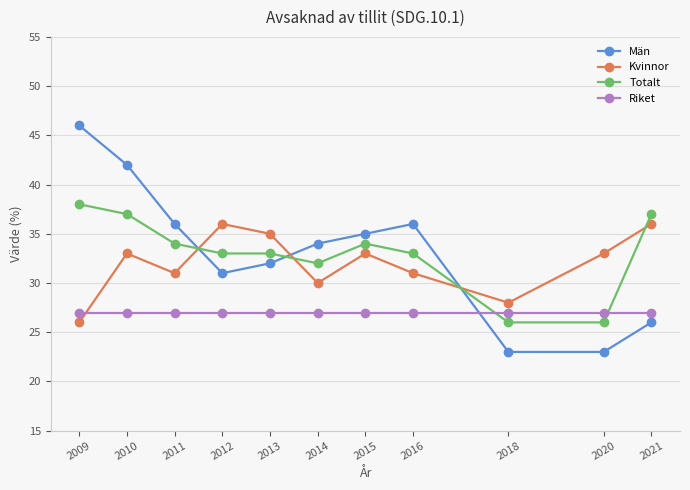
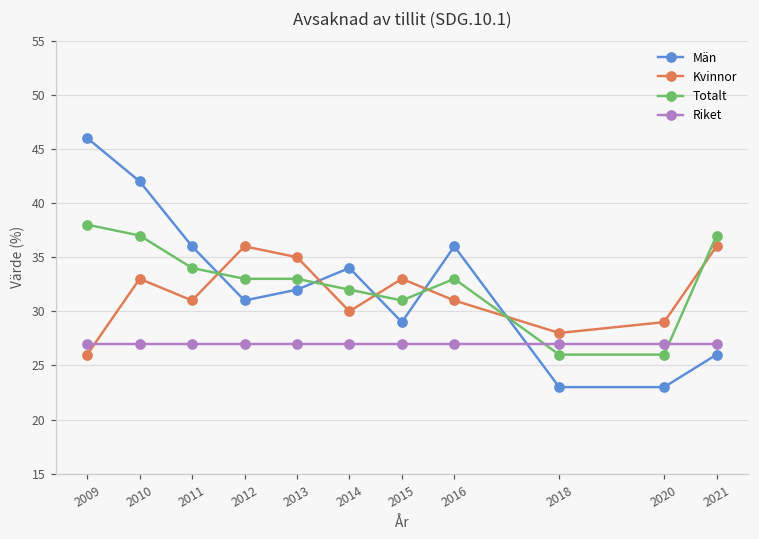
Män, 2015: 35 -> 29
Totalt, 2015: 34 -> 31
Kvinnor, 2020: 33 -> 29
